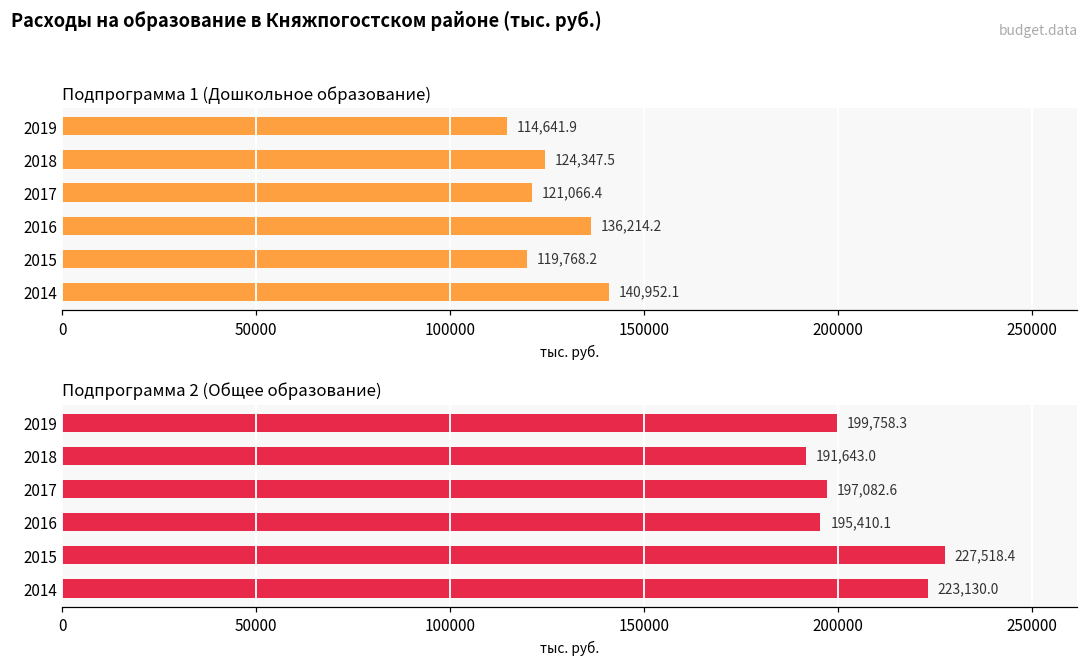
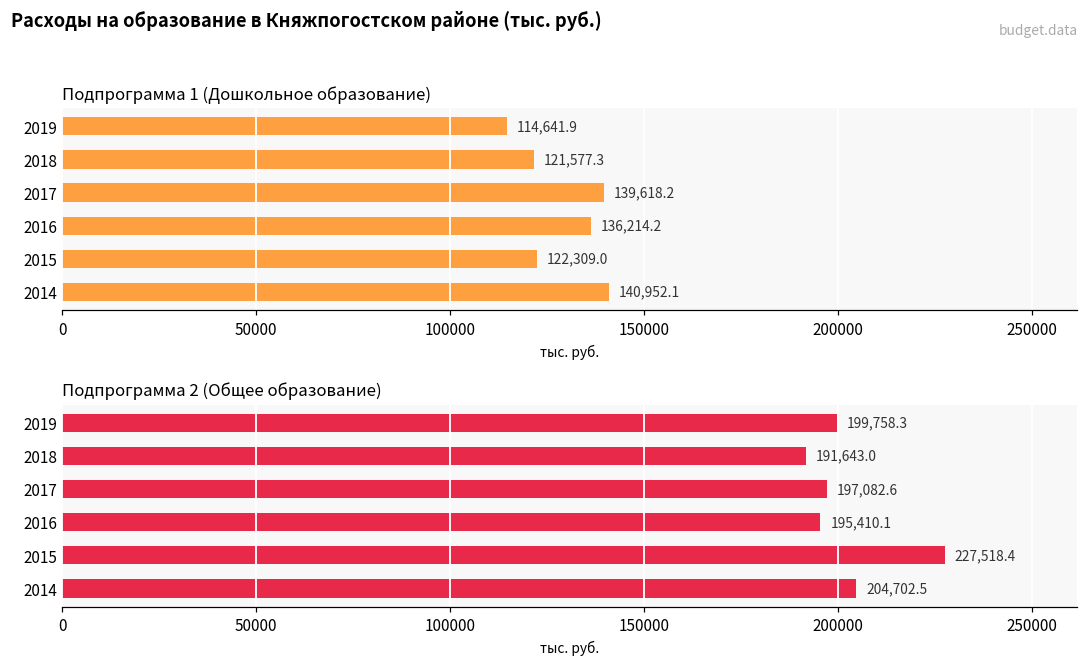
Подпрограмма 1 (Дошкольное образование), 2018: 124,347.5 -> 121,577.3
Подпрограмма 1 (Дошкольное образование), 2017: 121,066.4 -> 139,618.2
Подпрограмма 1 (Дошкольное образование), 2015: 119,768.2 -> 122,309.0
Подпрограмма 2 (Общее образование), 2014: 223,130.0 -> 204,702.5
